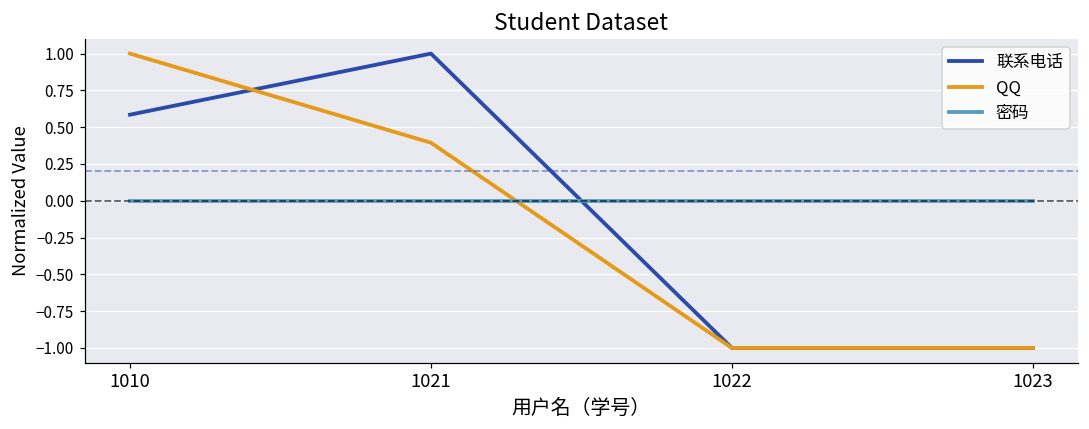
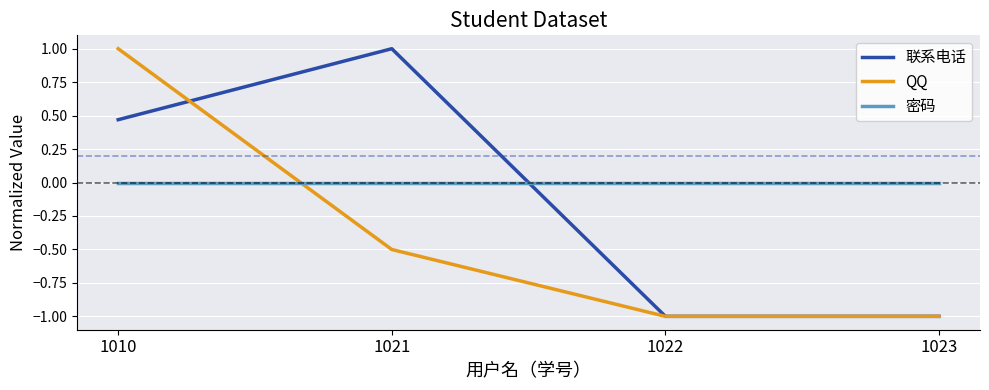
联系电话, 1010: 0.58 -> 0.47
QQ, 1021: 0.39 -> -0.50
